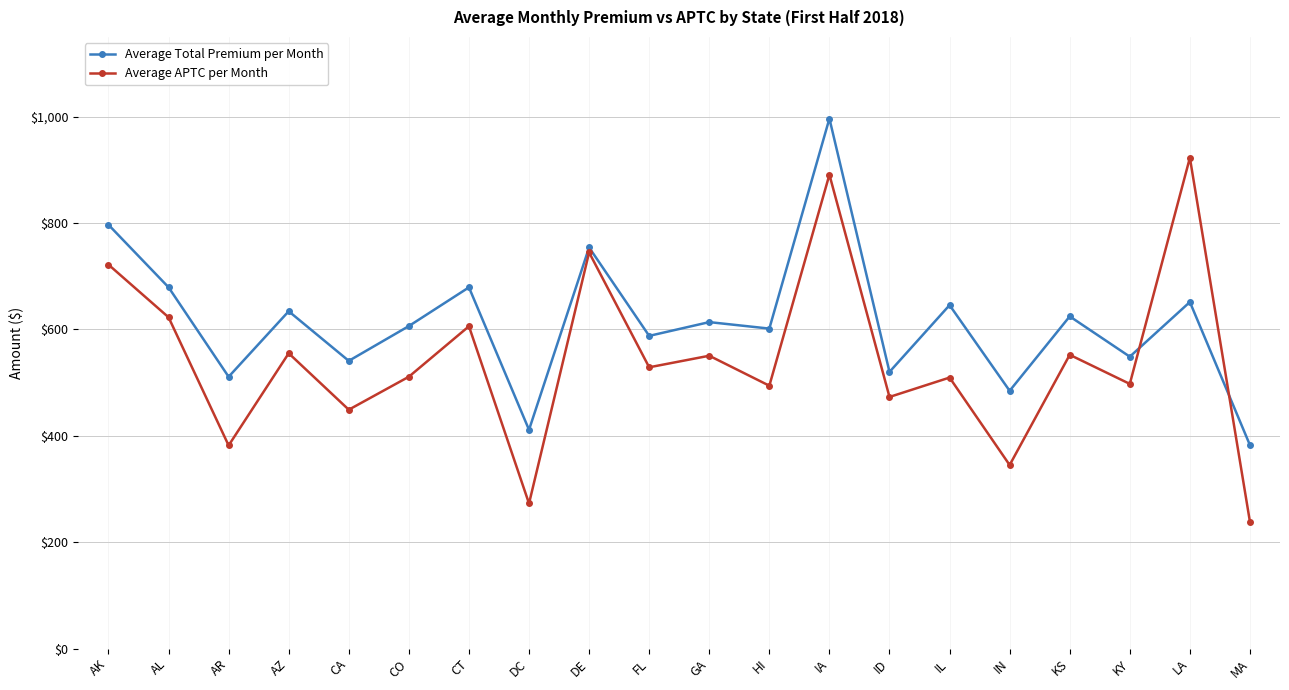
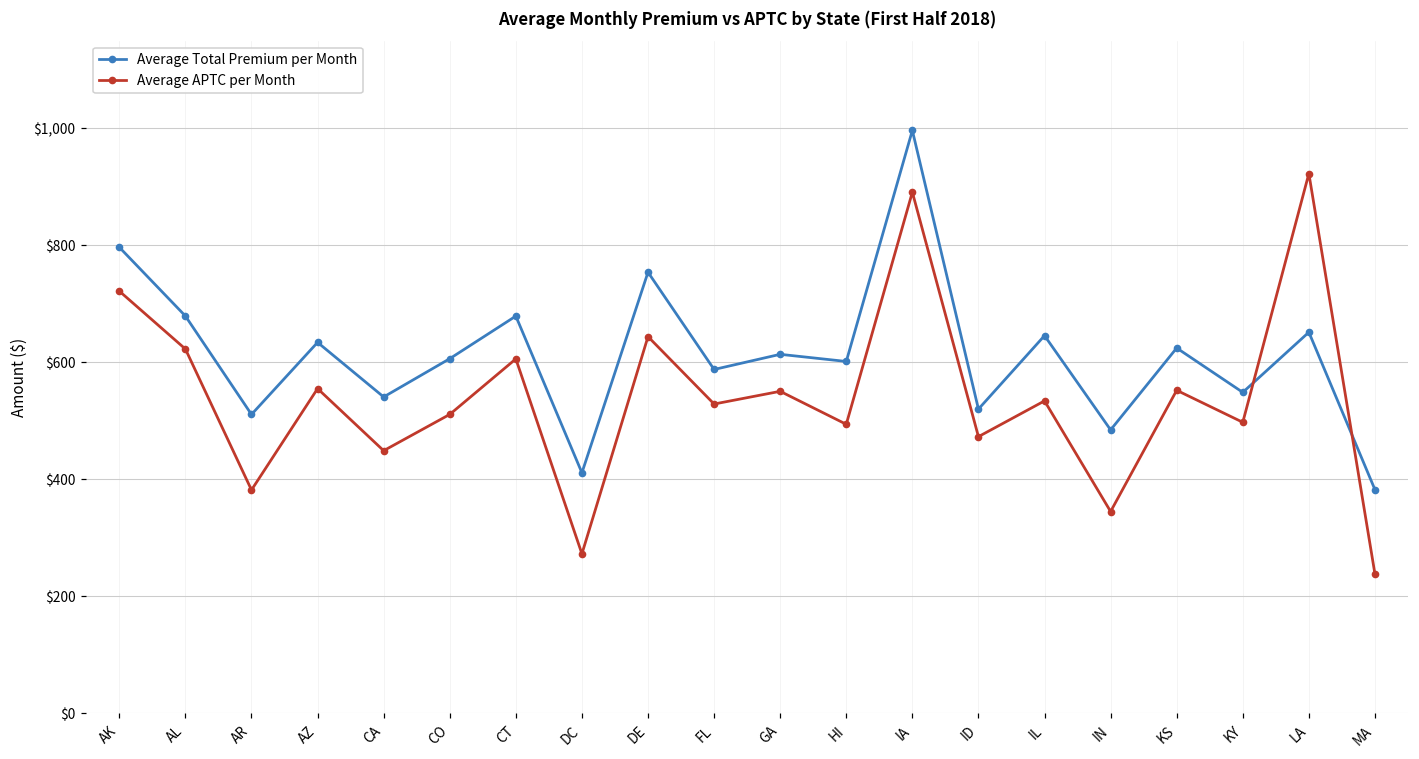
Average APTC per Month, DE: $740 -> $640
Average APTC per Month, IL: $510 -> $530
